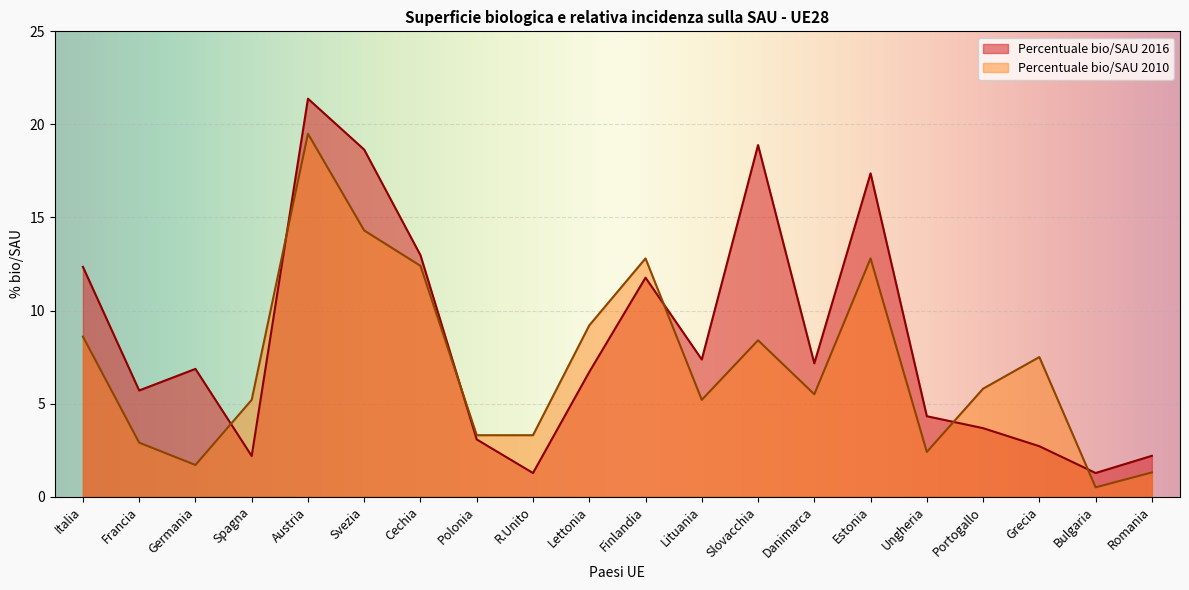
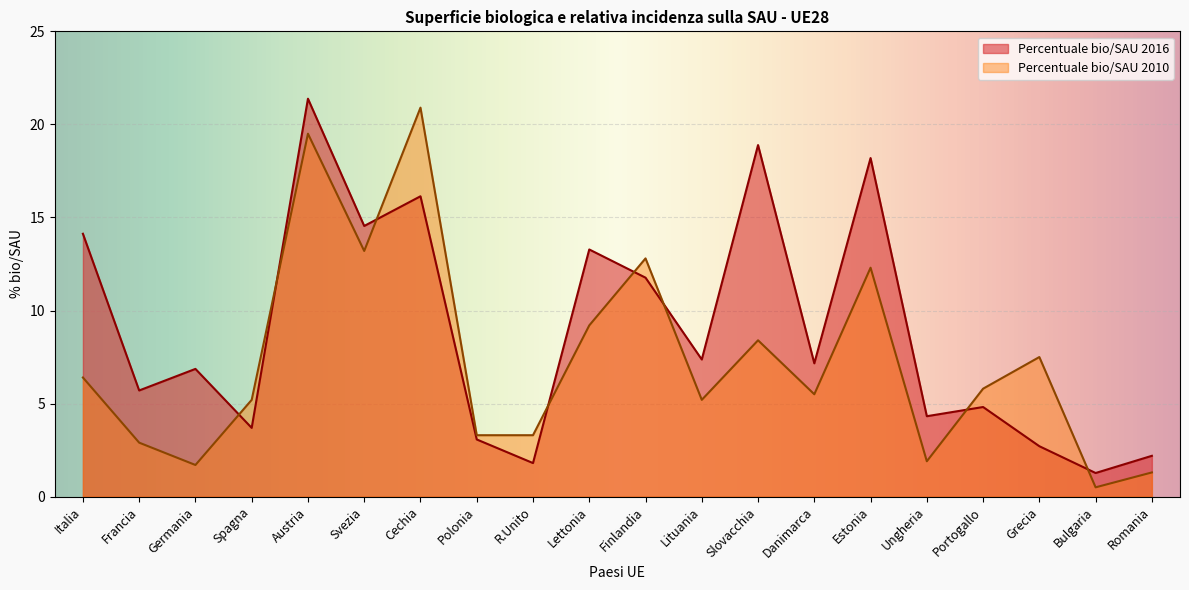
Percentuale bio/SAU 2016, Italia: 12.3 -> 14.1
Percentuale bio/SAU 2010, Italia: 8.6 -> 6.4
Percentuale bio/SAU 2016, Spagna: 2.2 -> 3.7
Percentuale bio/SAU 2016, Svezia: 18.6 -> 14.5
Percentuale bio/SAU 2010, Svezia: 14.3 -> 13.2
Percentuale bio/SAU 2016, Cechia: 13.0 -> 16.1
Percentuale bio/SAU 2010, Cechia: 12.4 -> 20.9
Percentuale bio/SAU 2016, R.Unito: 1.3 -> 1.8
Percentuale bio/SAU 2016, Lettonia: 6.7 -> 13.3
Percentuale bio/SAU 2016, Estonia: 17.4 -> 18.2
Percentuale bio/SAU 2010, Estonia: 12.8 -> 12.3
Percentuale bio/SAU 2010, Ungheria: 2.4 -> 1.9
Percentuale bio/SAU 2016, Portogallo: 3.7 -> 4.8
